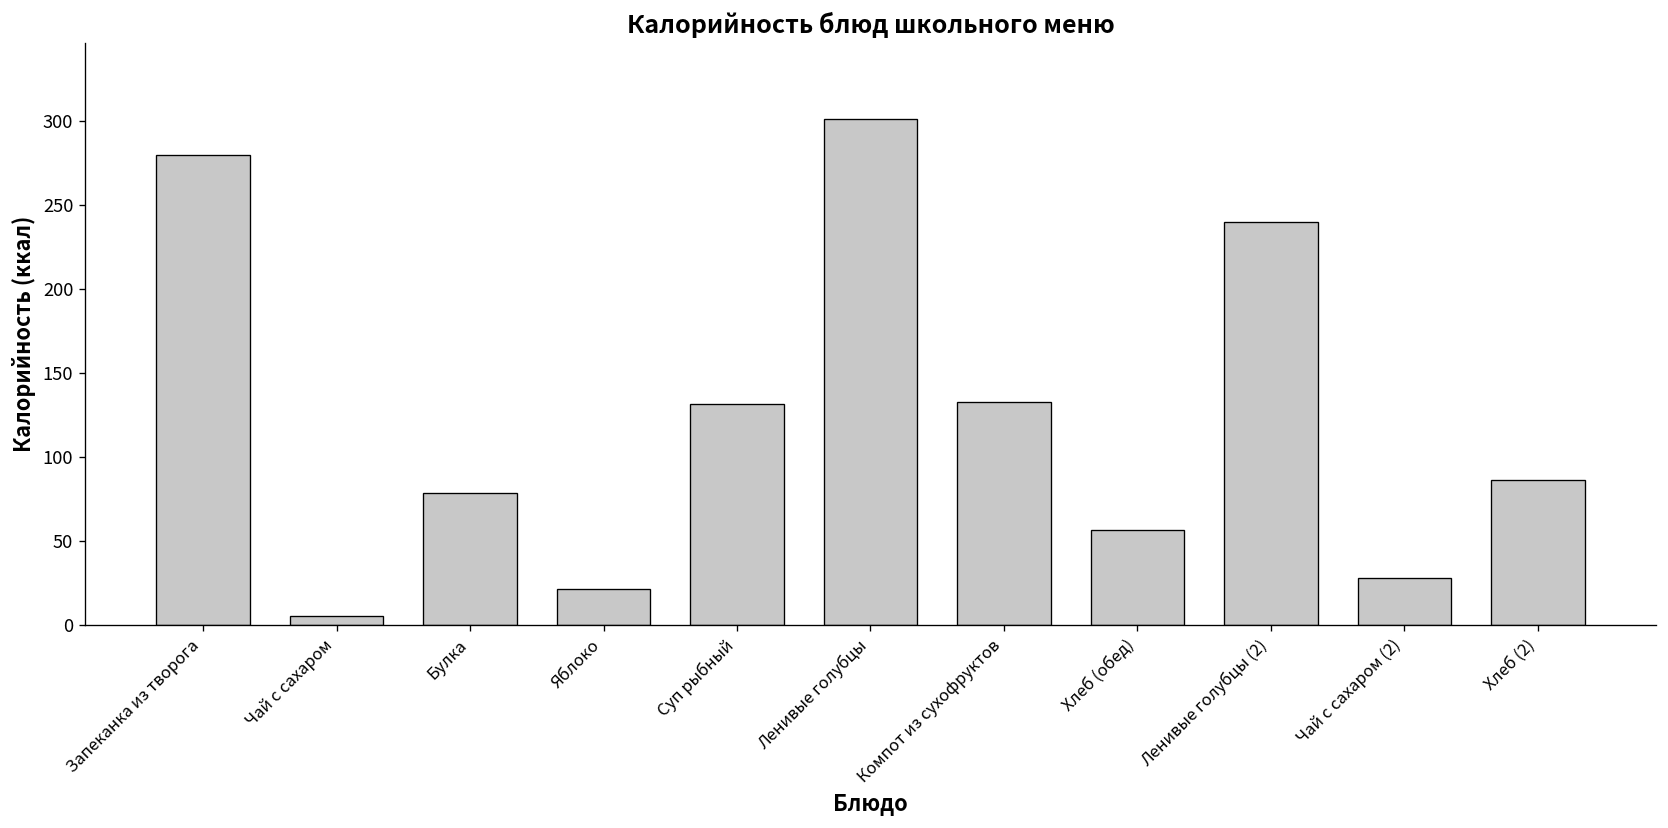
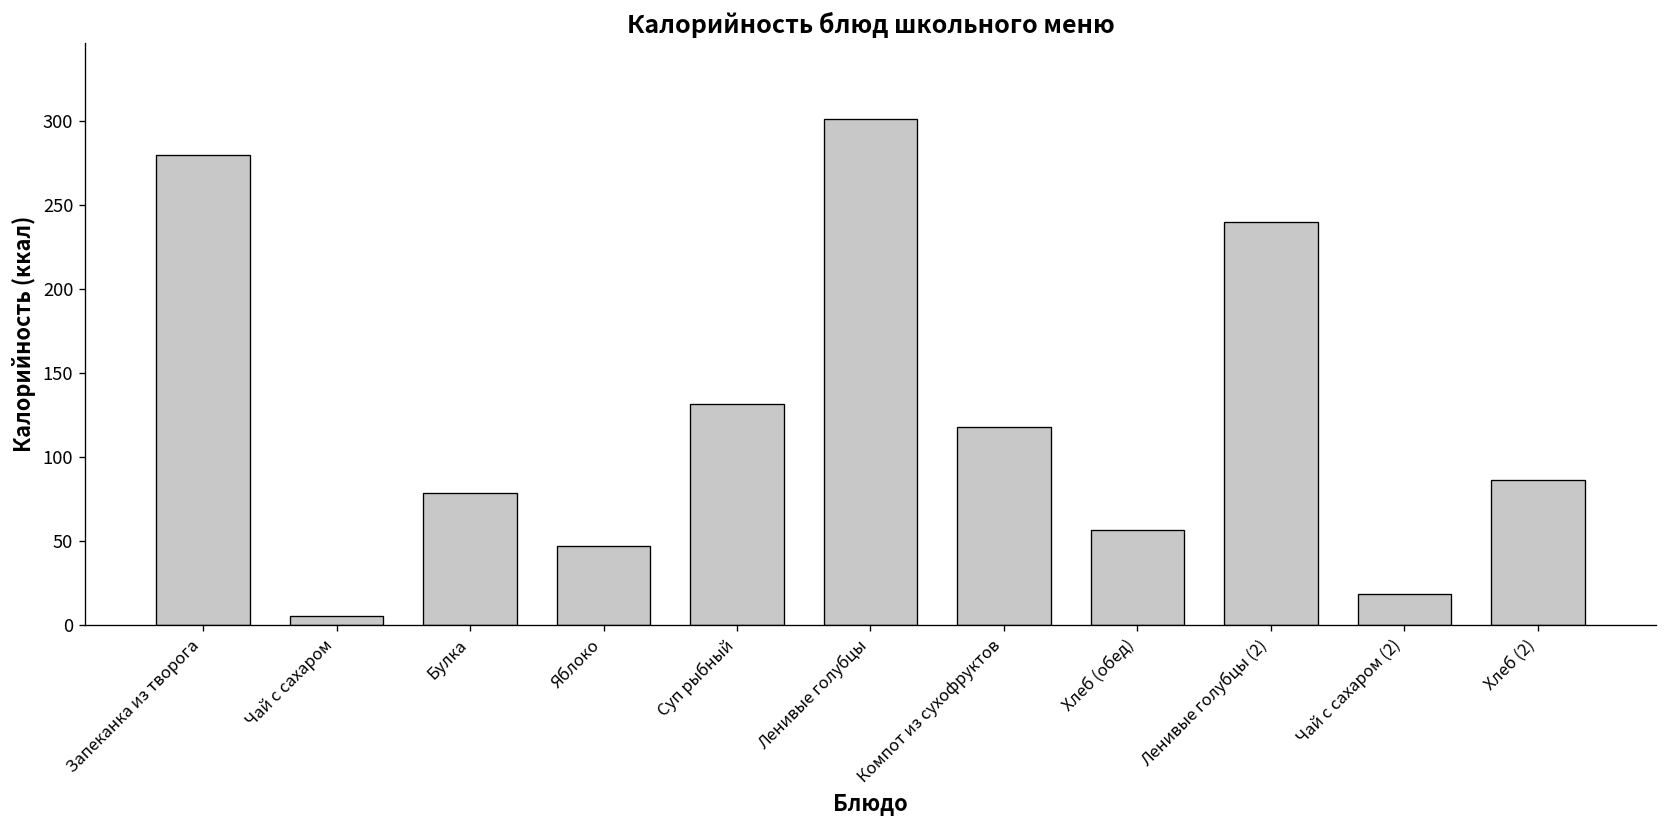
Яблоко: 22 -> 47
Компот из сухофруктов: 133 -> 118
Чай с сахаром (2): 28 -> 19
